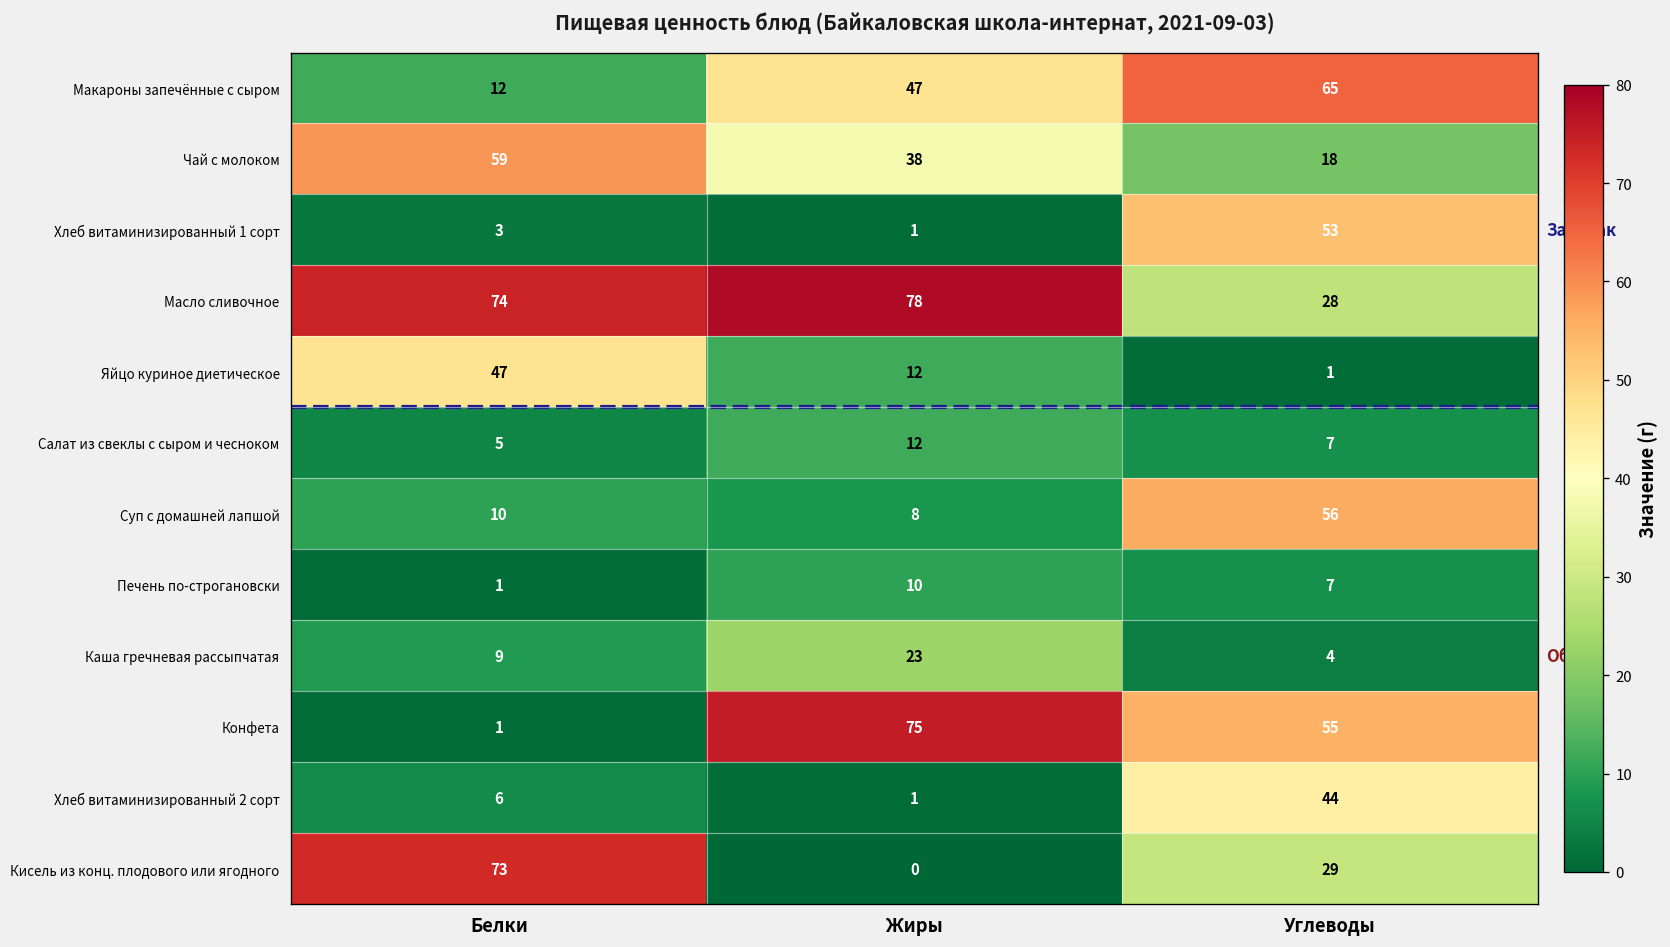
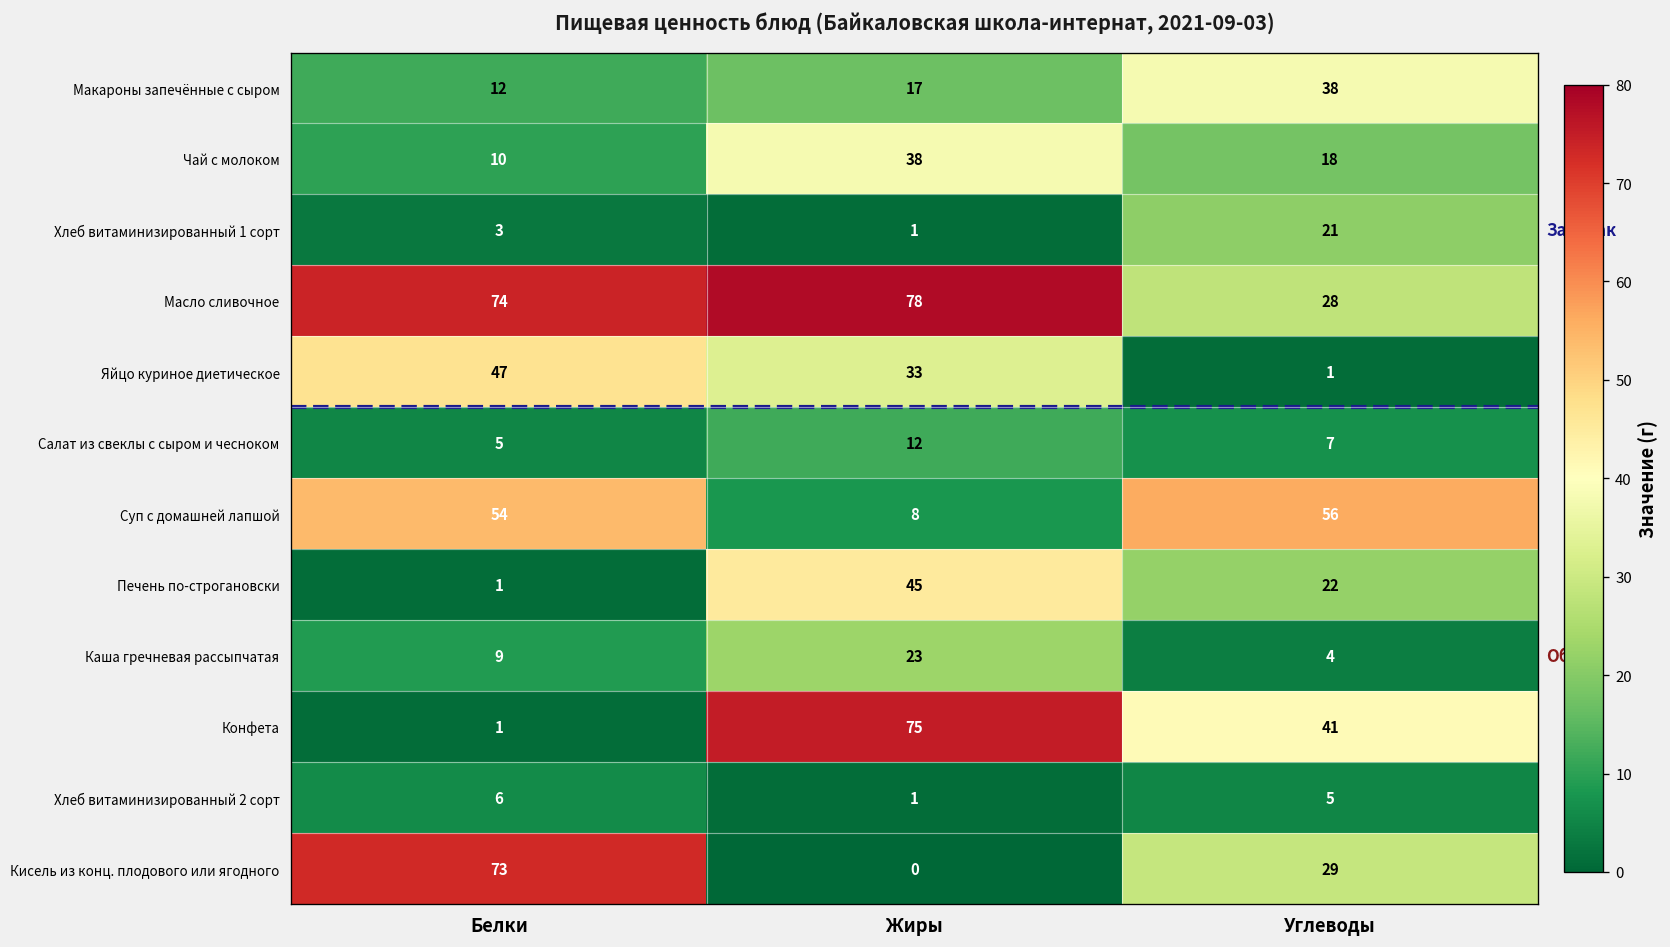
Макароны запечённые с сыром, Жиры: 47 -> 17
Макароны запечённые с сыром, Углеводы: 65 -> 38
Чай с молоком, Белки: 59 -> 10
Хлеб витаминизированный 1 сорт, Углеводы: 53 -> 21
Яйцо куриное диетическое, Жиры: 12 -> 33
Суп с домашней лапшой, Белки: 10 -> 54
Печень по-строгановски, Жиры: 10 -> 45
Печень по-строгановски, Углеводы: 7 -> 22
Конфета, Углеводы: 55 -> 41
Хлеб витаминизированный 2 сорт, Углеводы: 44 -> 5
